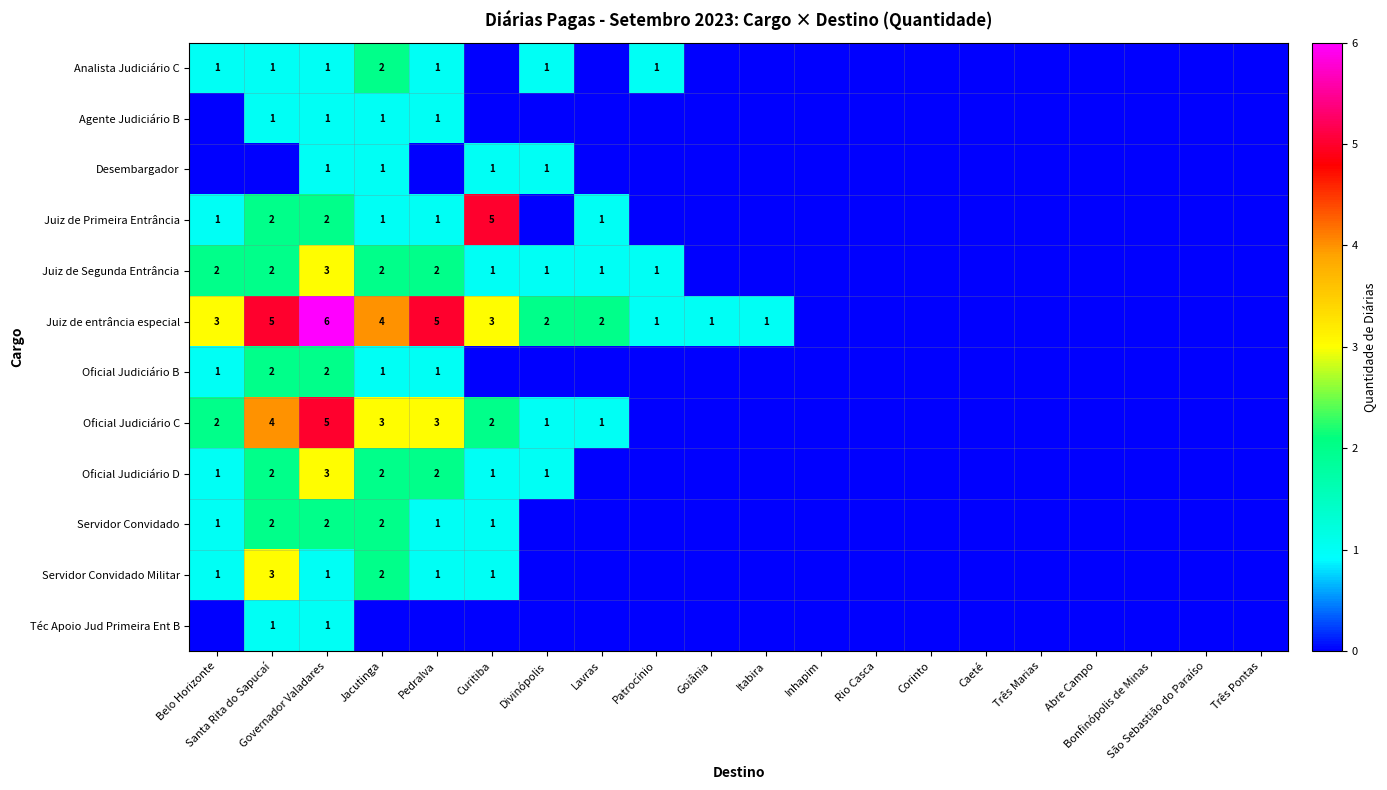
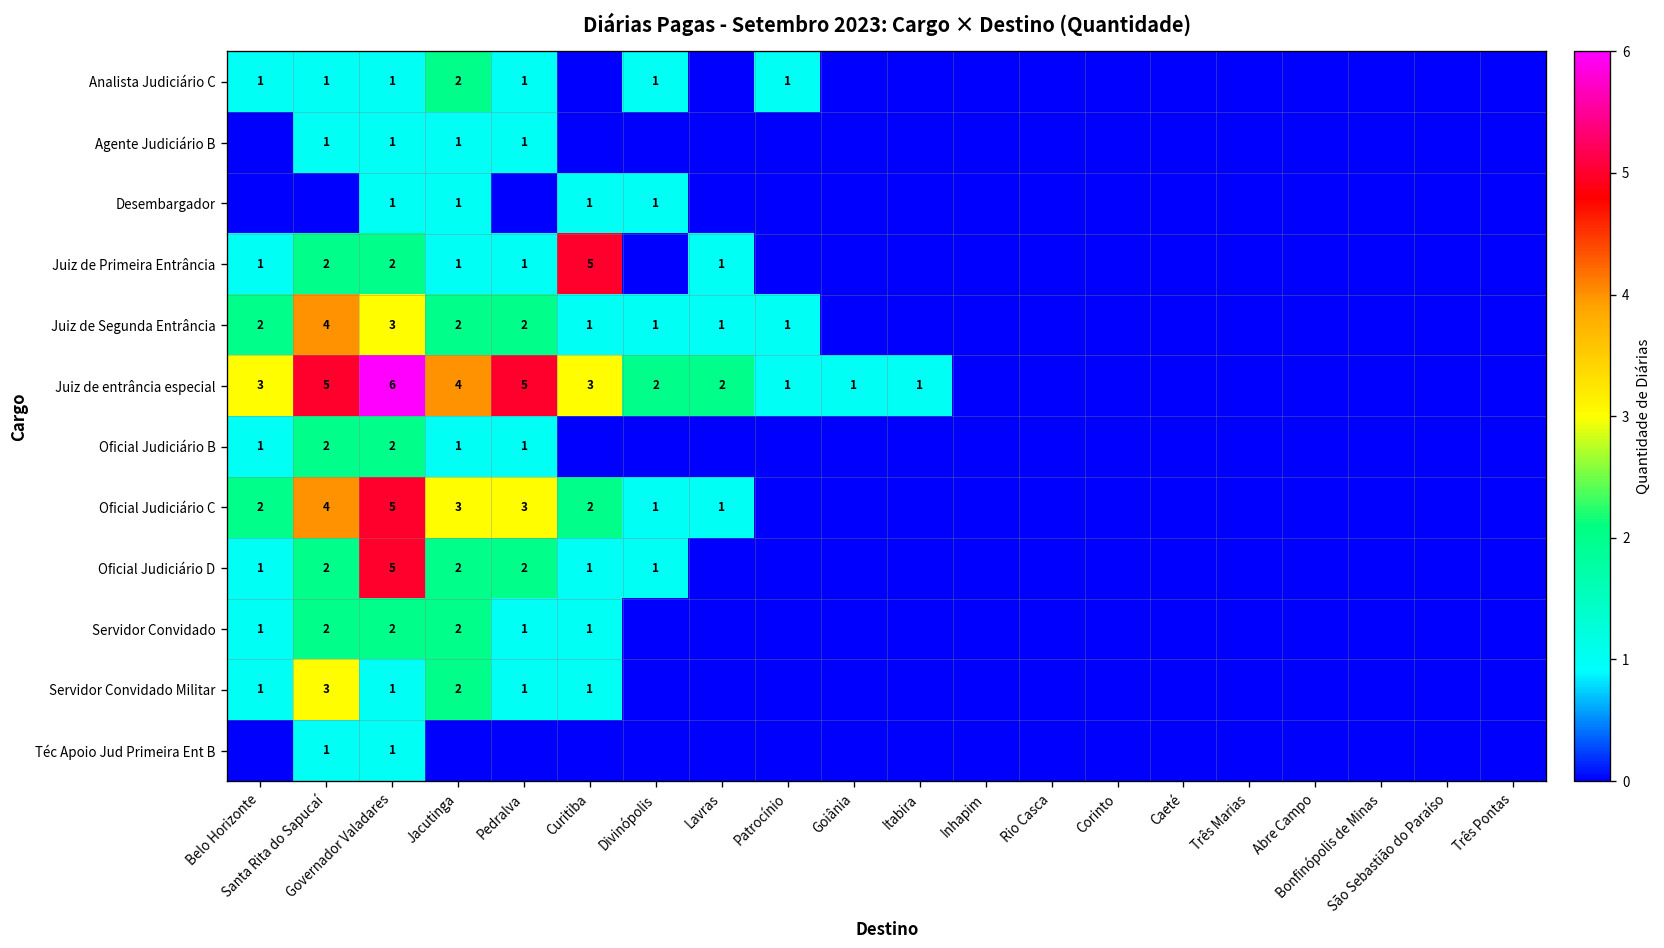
Juiz de Segunda Entrância, Santa Rita do Sapucaí: 2 -> 4
Oficial Judiciário D, Governador Valadares: 3 -> 5
